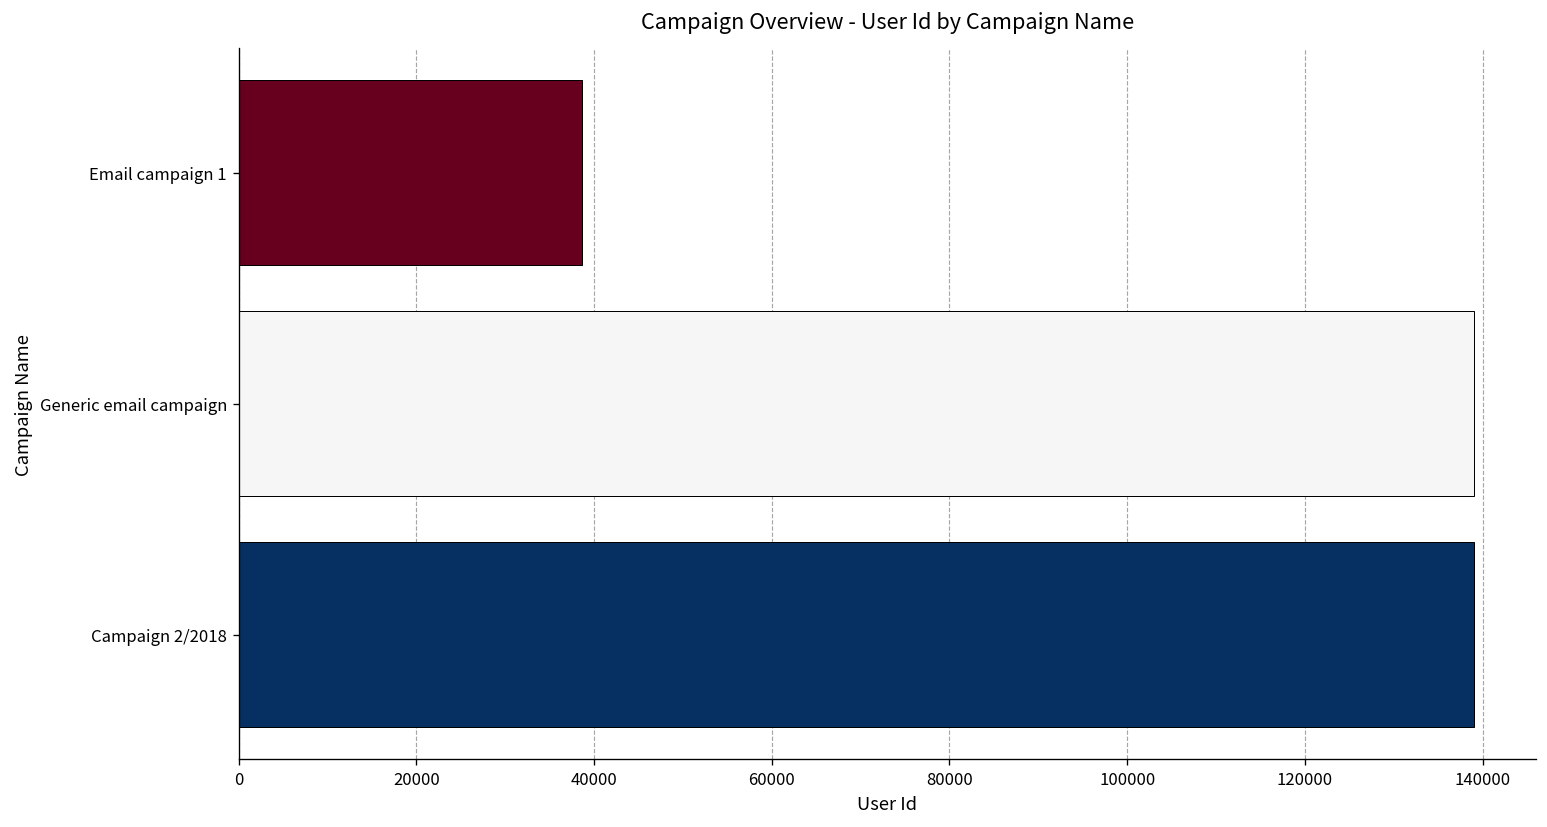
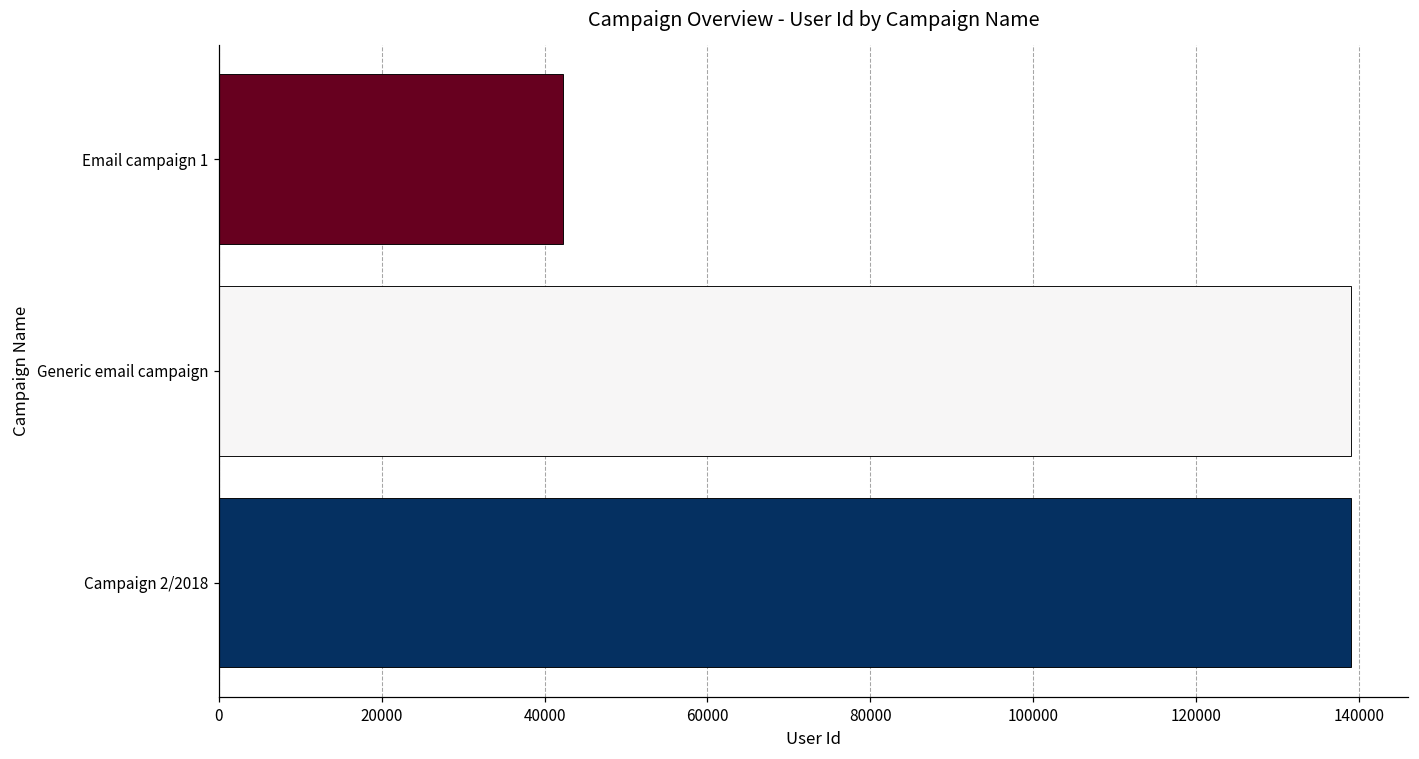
Email campaign 1: 39000 -> 42000
